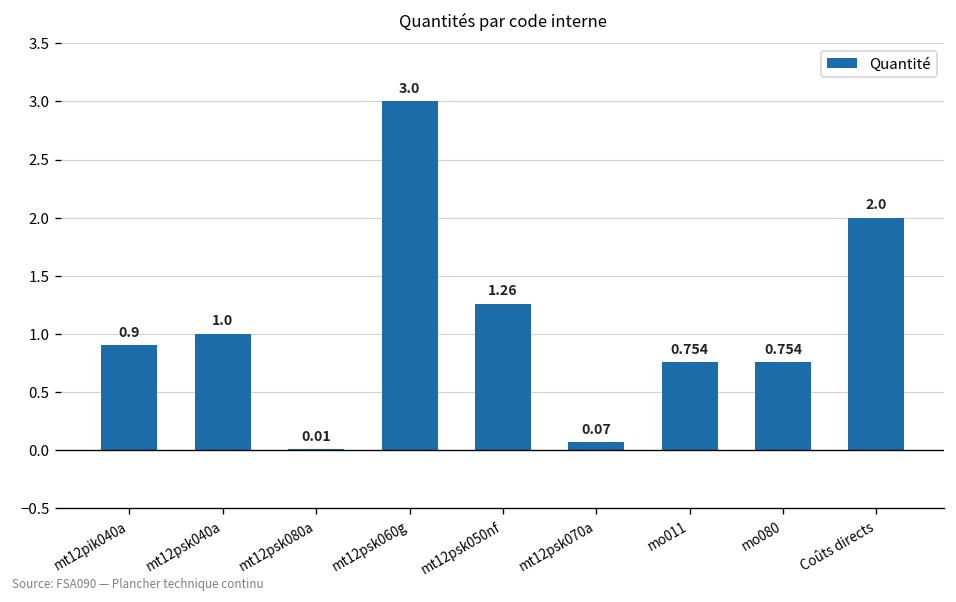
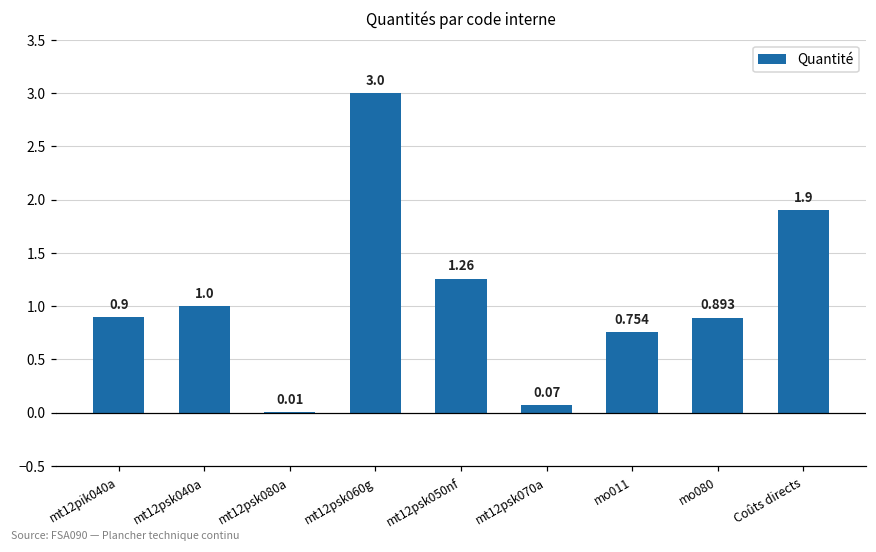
mo080: 0.754 -> 0.893
Coûts directs: 2.0 -> 1.9
